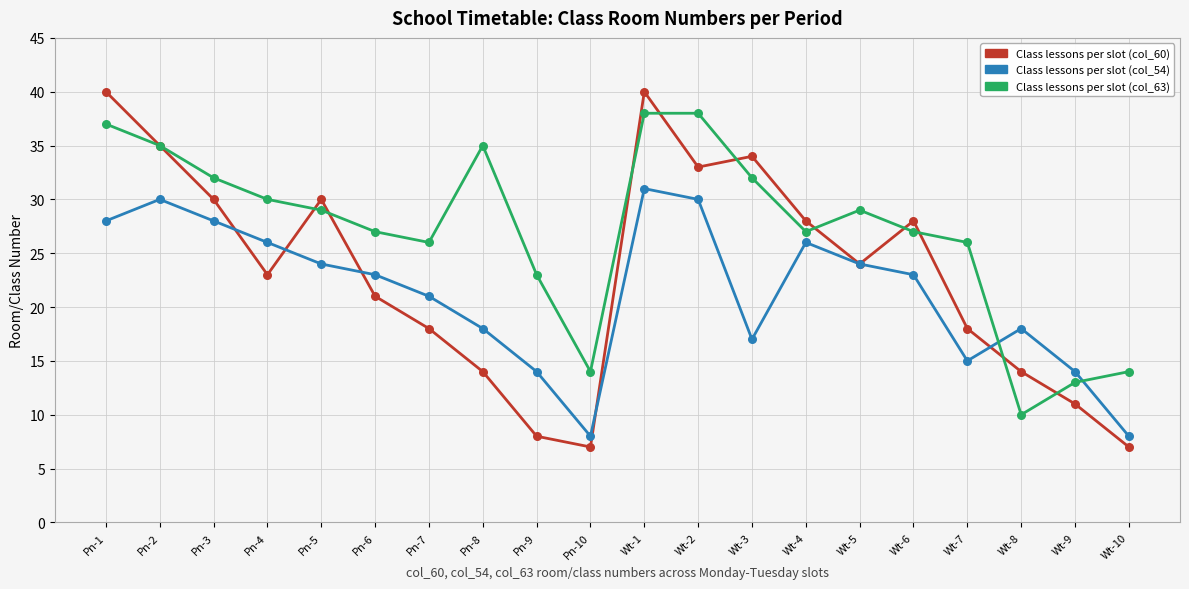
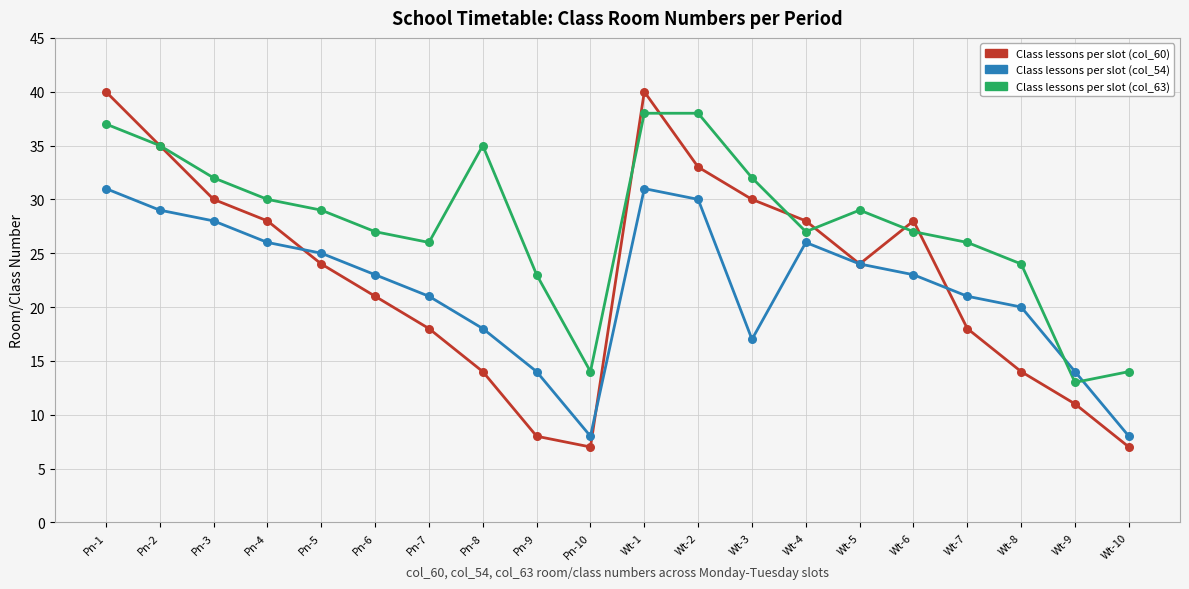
Class lessons per slot (col_54), Pn-1: 28 -> 31
Class lessons per slot (col_54), Pn-2: 30 -> 29
Class lessons per slot (col_60), Pn-4: 23 -> 28
Class lessons per slot (col_60), Pn-5: 30 -> 24
Class lessons per slot (col_54), Pn-5: 24 -> 25
Class lessons per slot (col_60), Wt-3: 34 -> 30
Class lessons per slot (col_54), Wt-7: 15 -> 21
Class lessons per slot (col_54), Wt-8: 18 -> 20
Class lessons per slot (col_63), Wt-8: 10 -> 24
